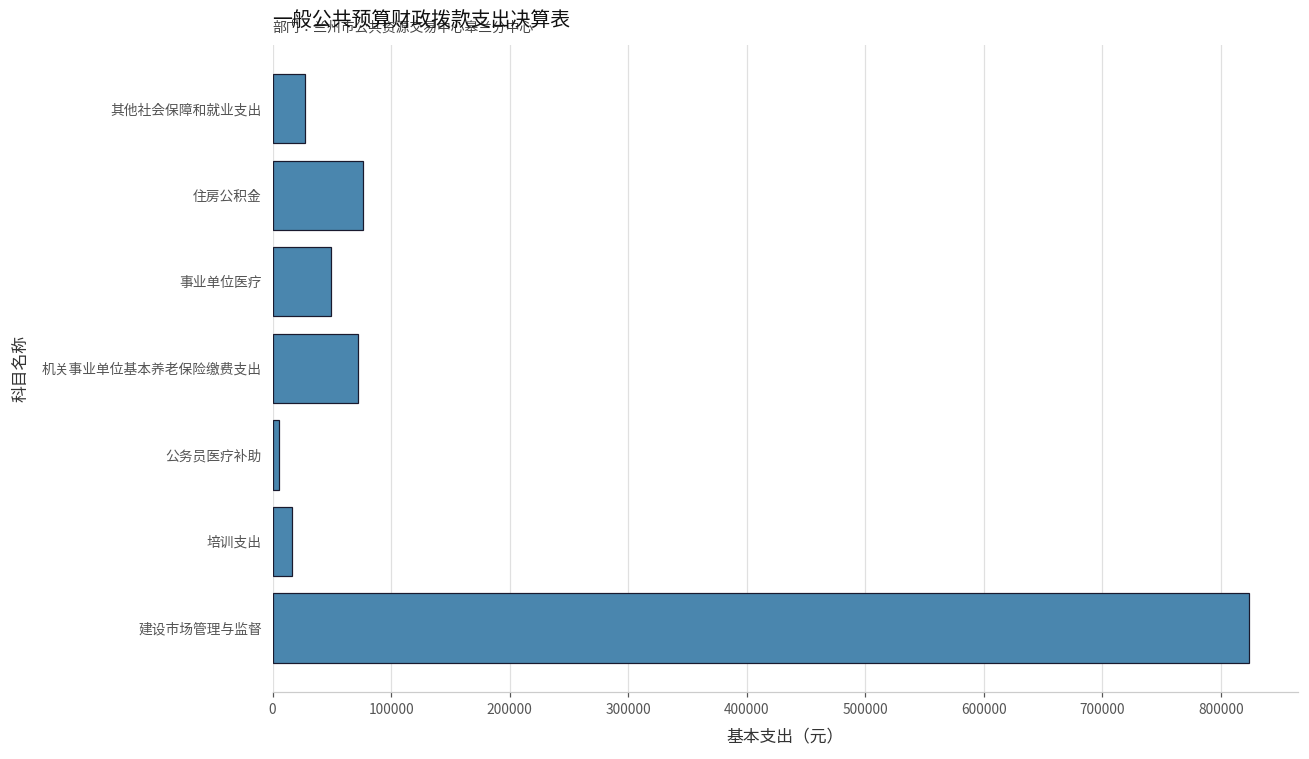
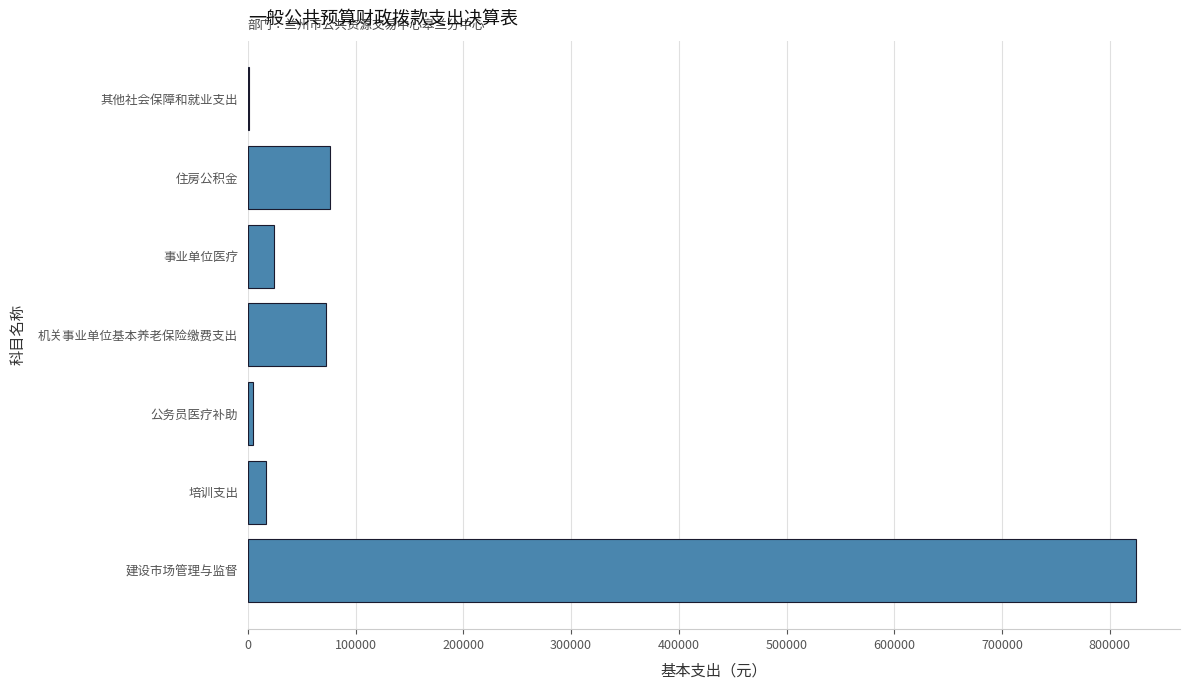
其他社会保障和就业支出: 27000 -> 1000
事业单位医疗: 49000 -> 24000
